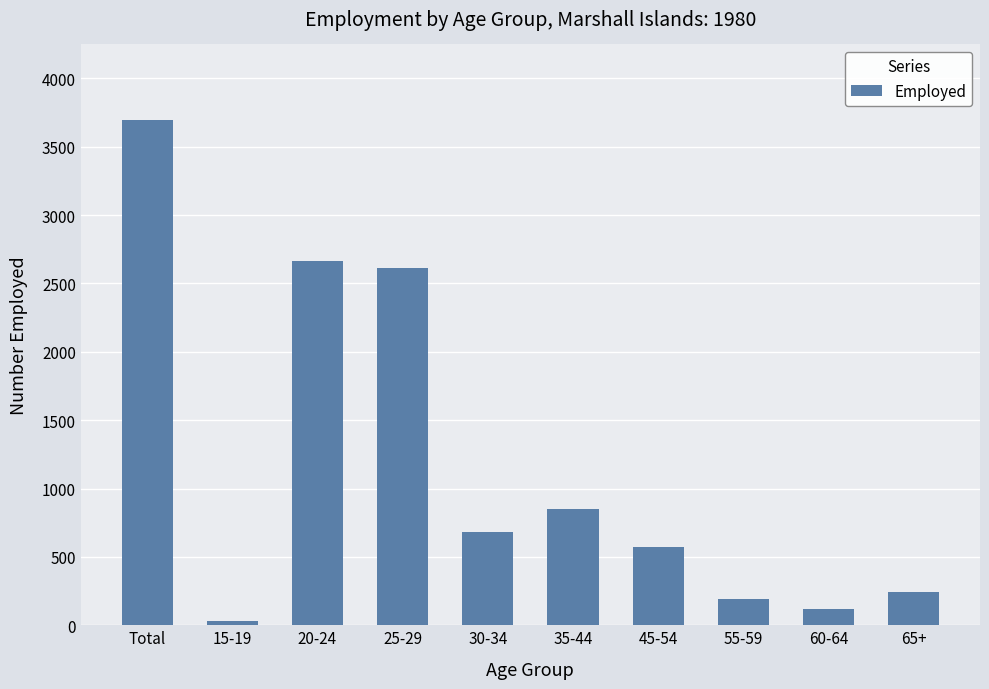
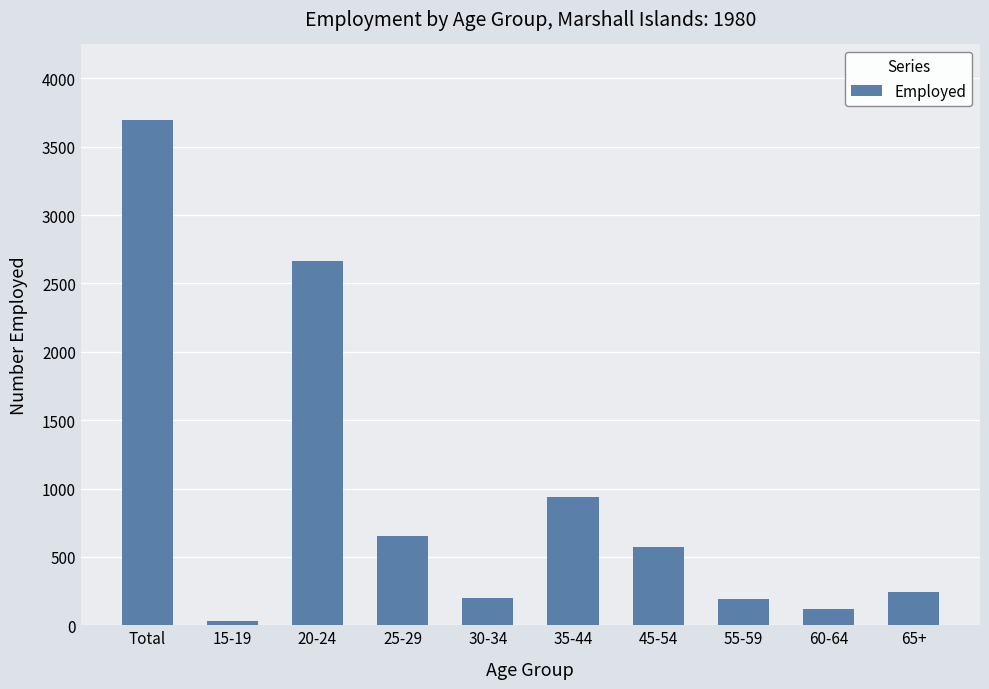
25-29: 2620 -> 660
30-34: 680 -> 200
35-44: 850 -> 940
